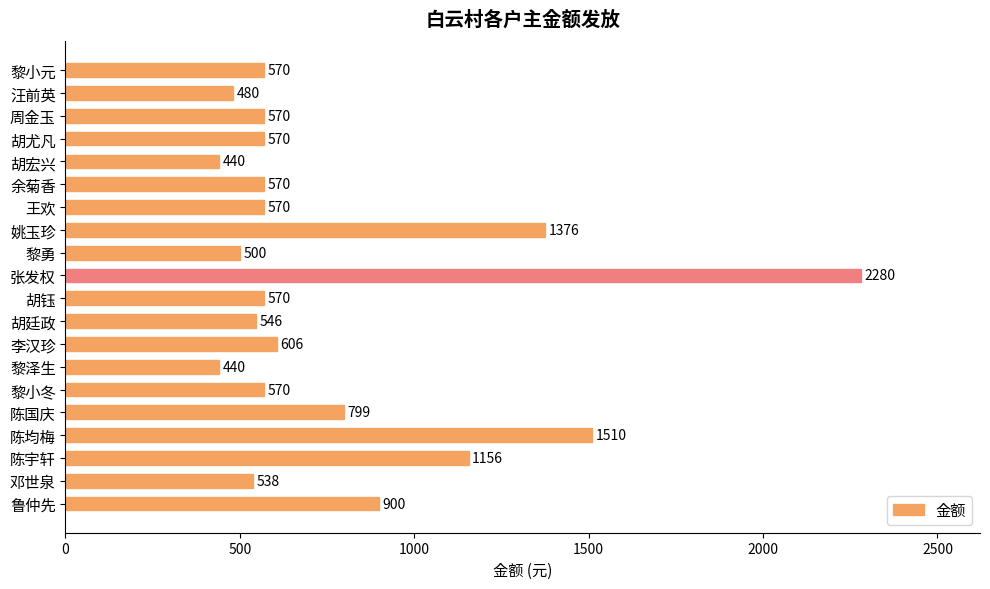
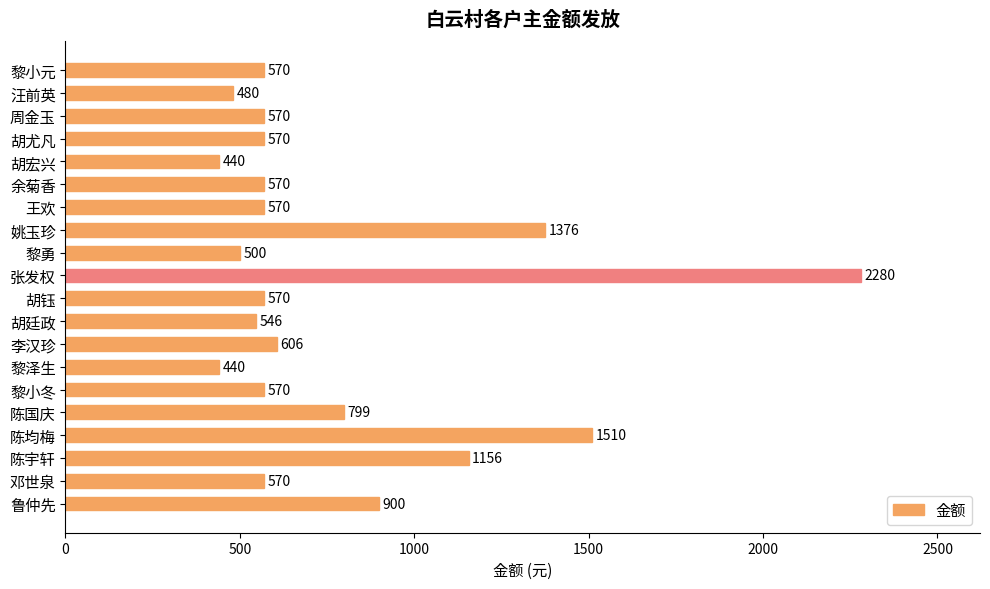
邓世泉: 538 -> 570
